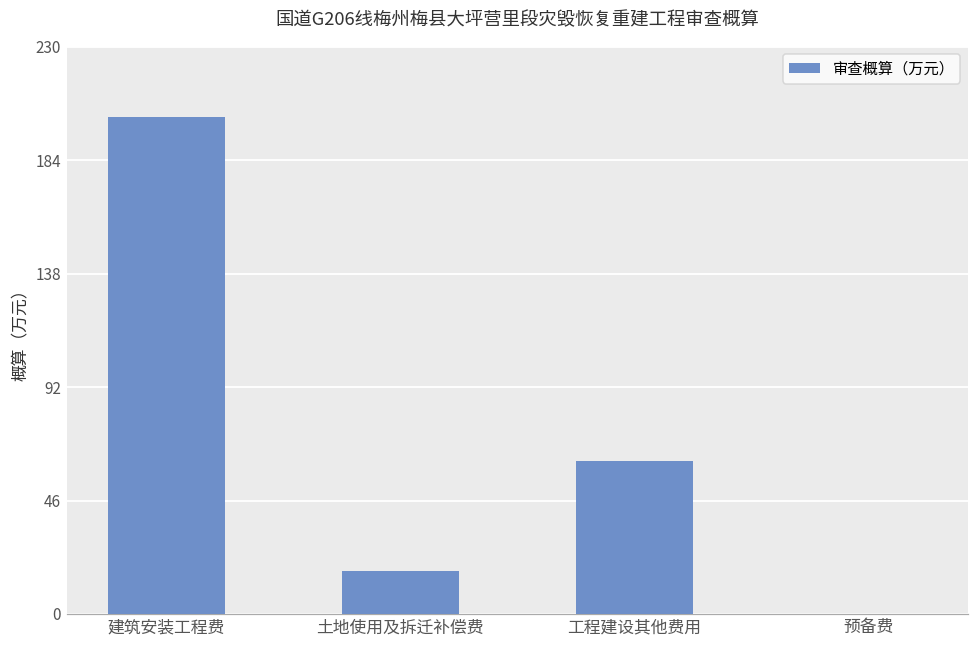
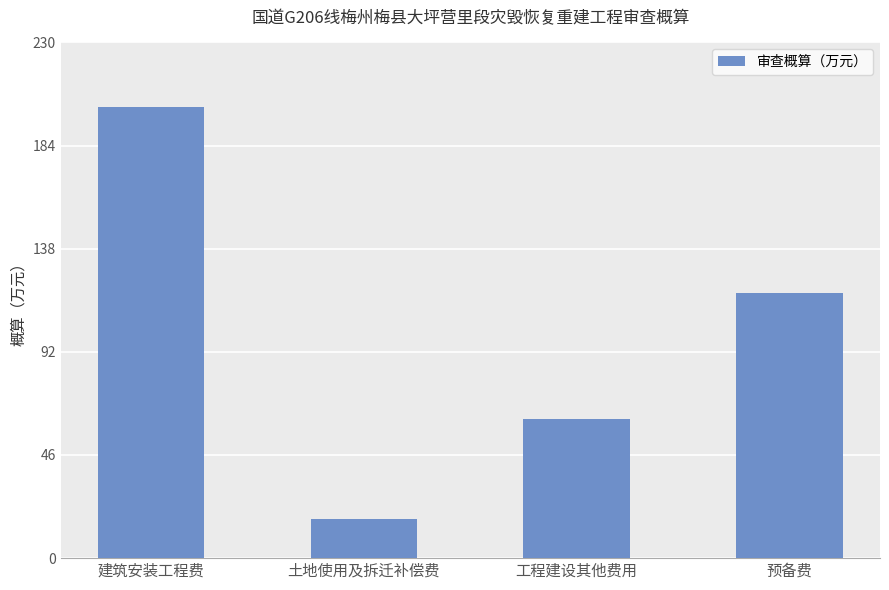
预备费: 0 -> 118
